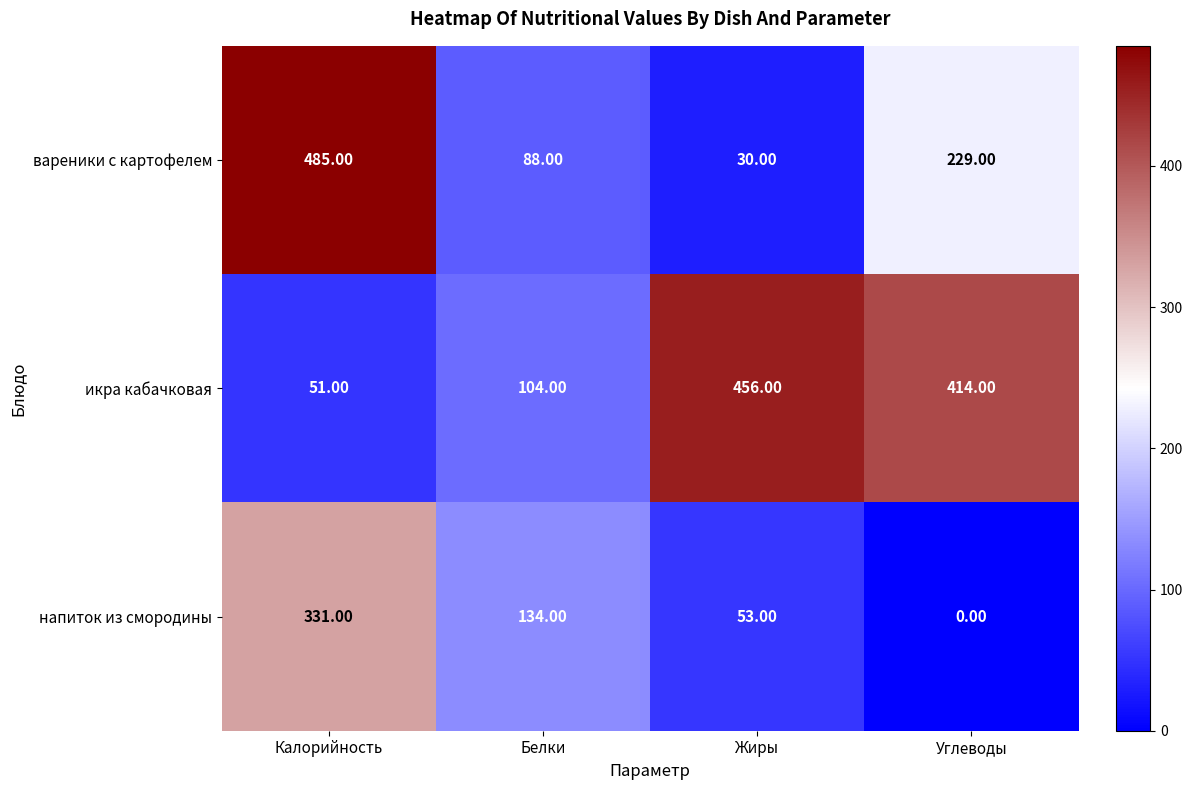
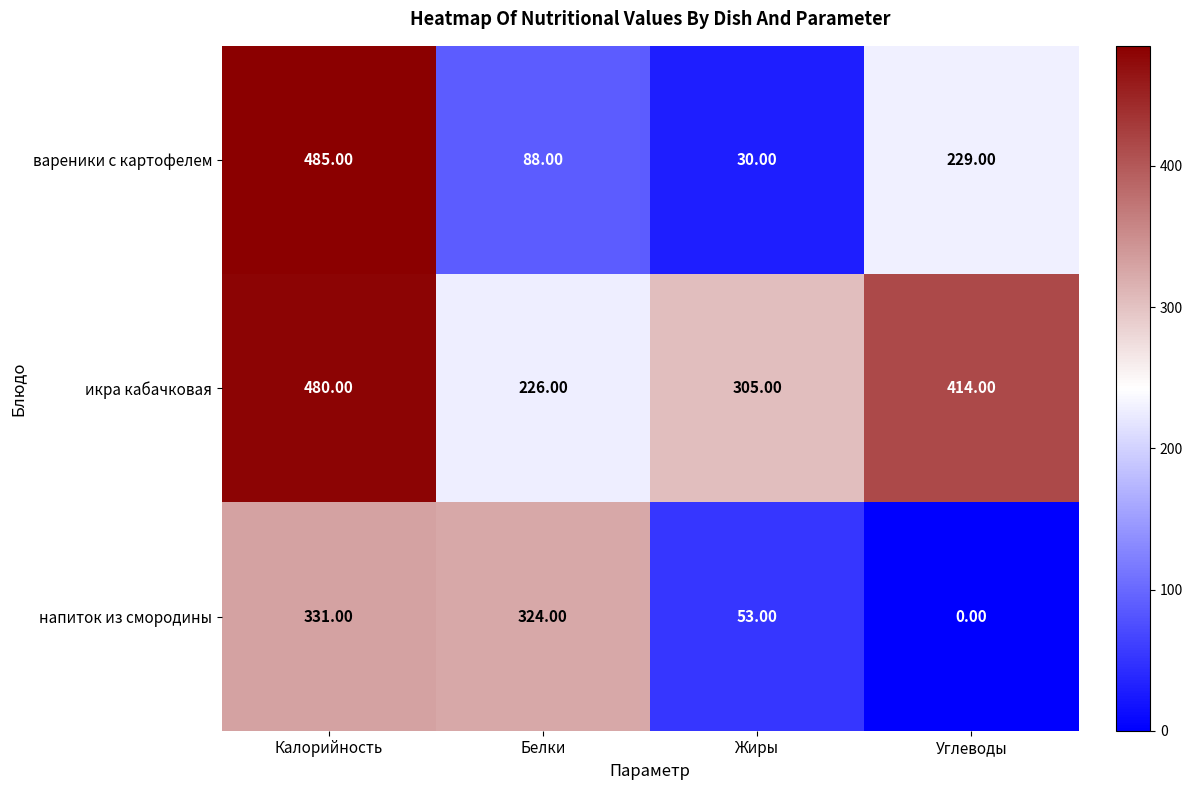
икра кабачковая, Калорийность: 51.00 -> 480.00
икра кабачковая, Белки: 104.00 -> 226.00
икра кабачковая, Жиры: 456.00 -> 305.00
напиток из смородины, Белки: 134.00 -> 324.00
